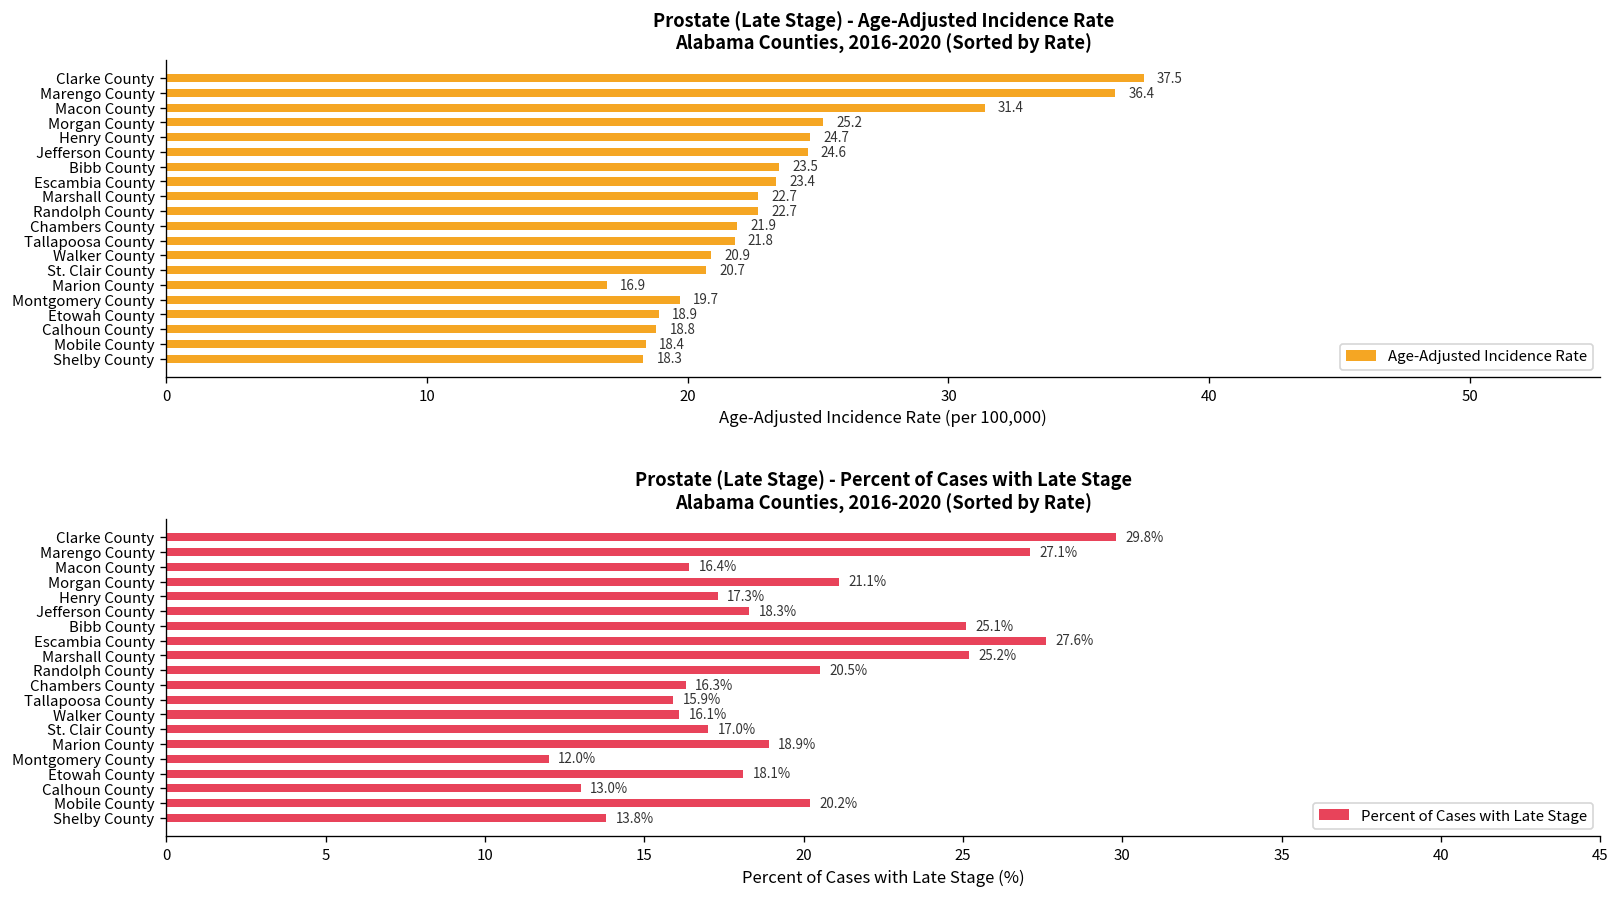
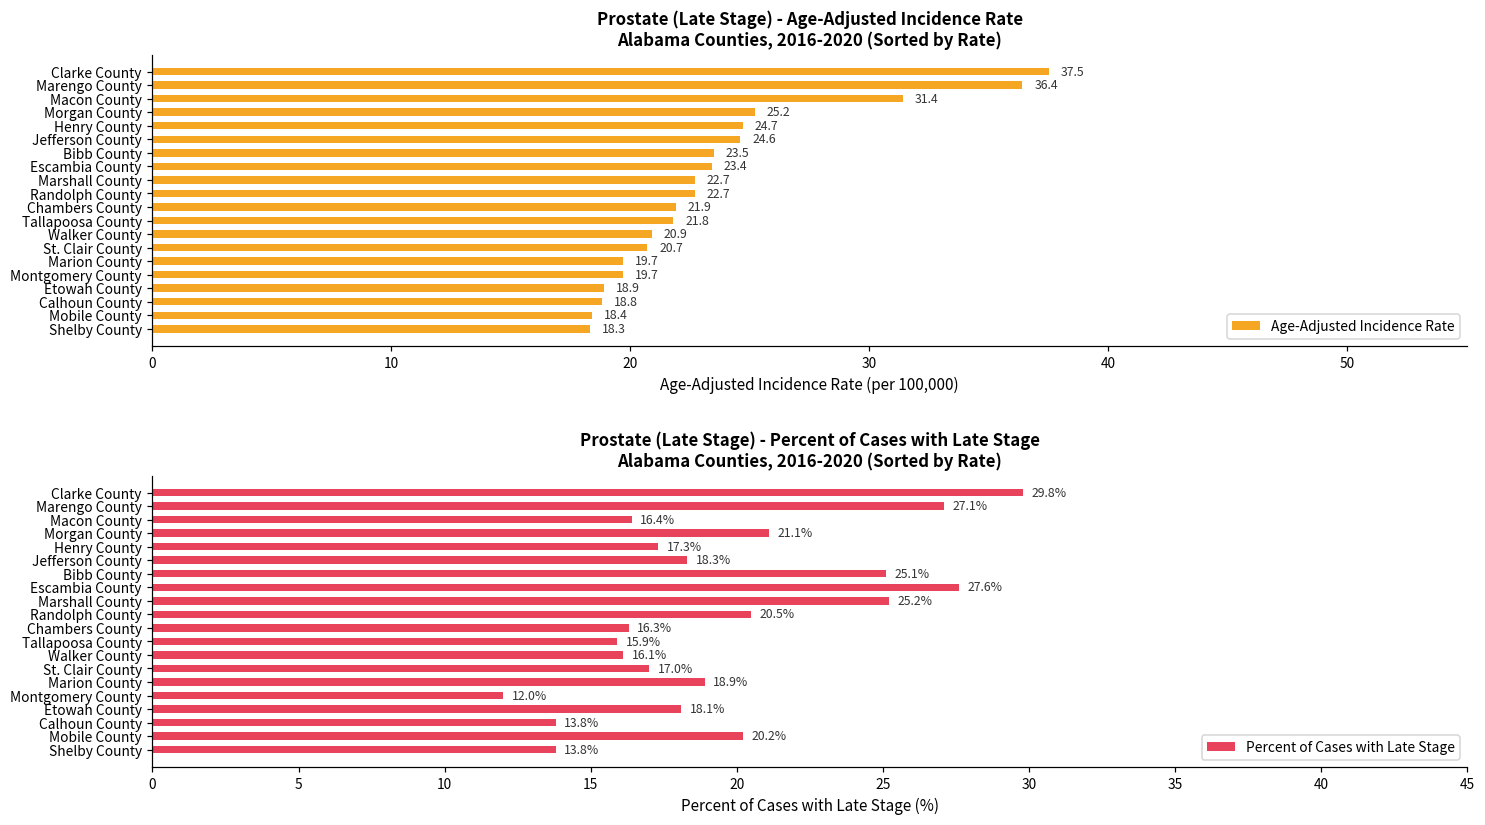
Prostate (Late Stage) - Age-Adjusted Incidence Rate Alabama Counties, 2016-2020 (Sorted by Rate), Marion County: 16.9 -> 19.7
Prostate (Late Stage) - Percent of Cases with Late Stage Alabama Counties, 2016-2020 (Sorted by Rate), Calhoun County: 13.0% -> 13.8%
